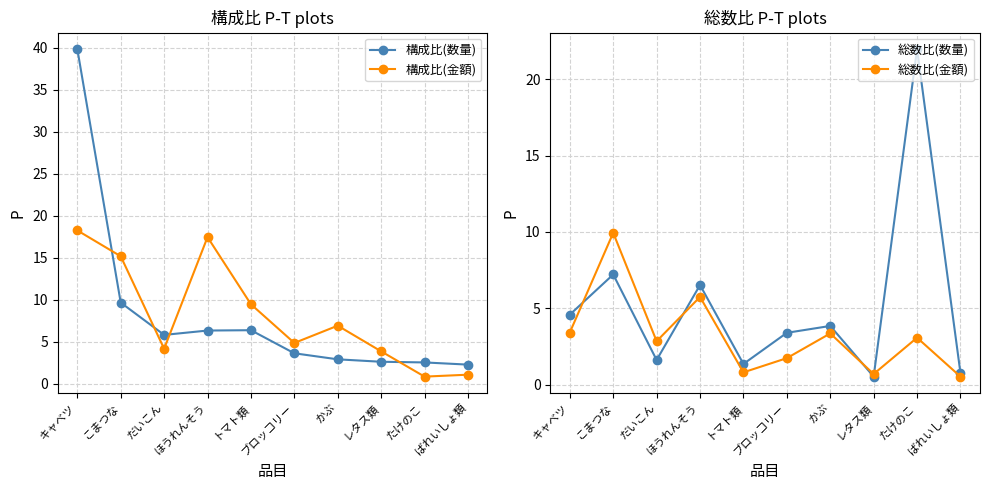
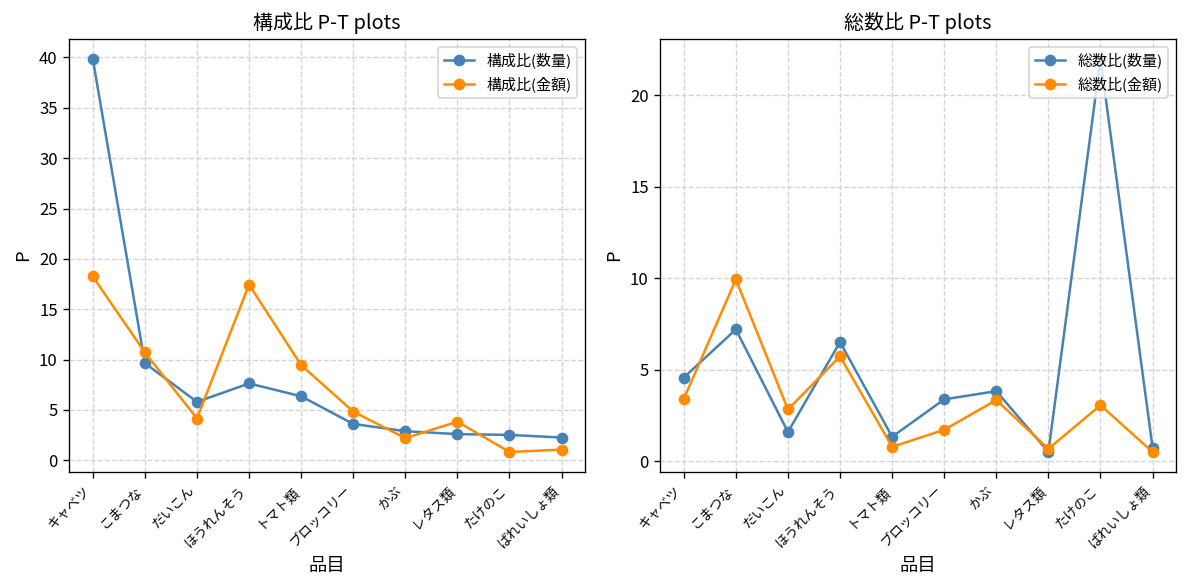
構成比 P-T plots, 構成比(金額), こまつな: 15 -> 11
構成比 P-T plots, 構成比(数量), ほうれんそう: 6 -> 8
構成比 P-T plots, 構成比(金額), かぶ: 7 -> 2
